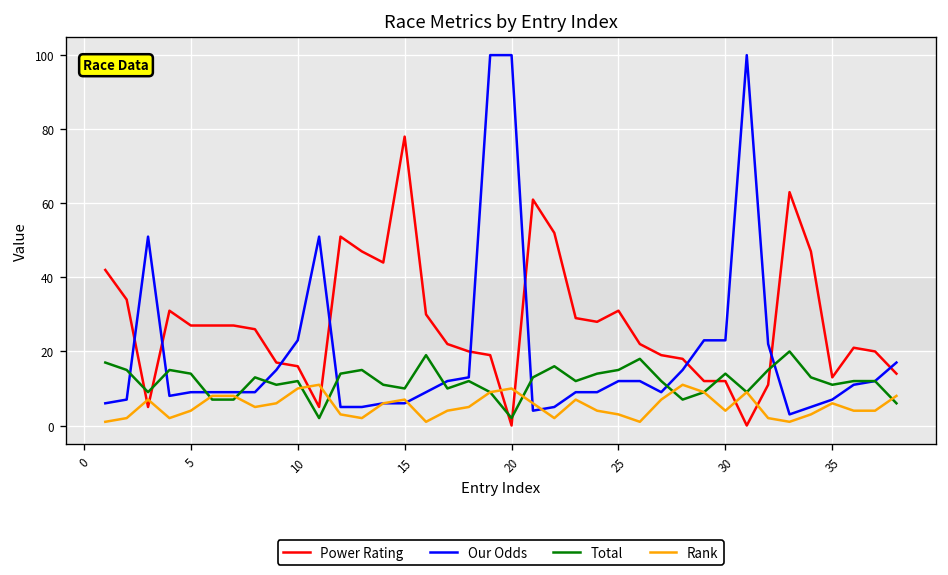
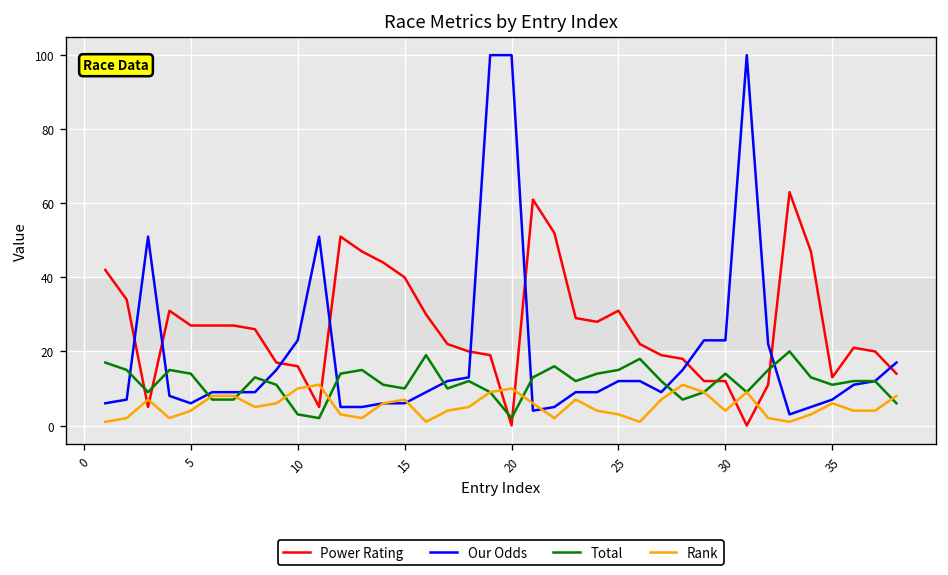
Our Odds, 5: 9 -> 6
Total, 10: 12 -> 3
Power Rating, 15: 78 -> 40
